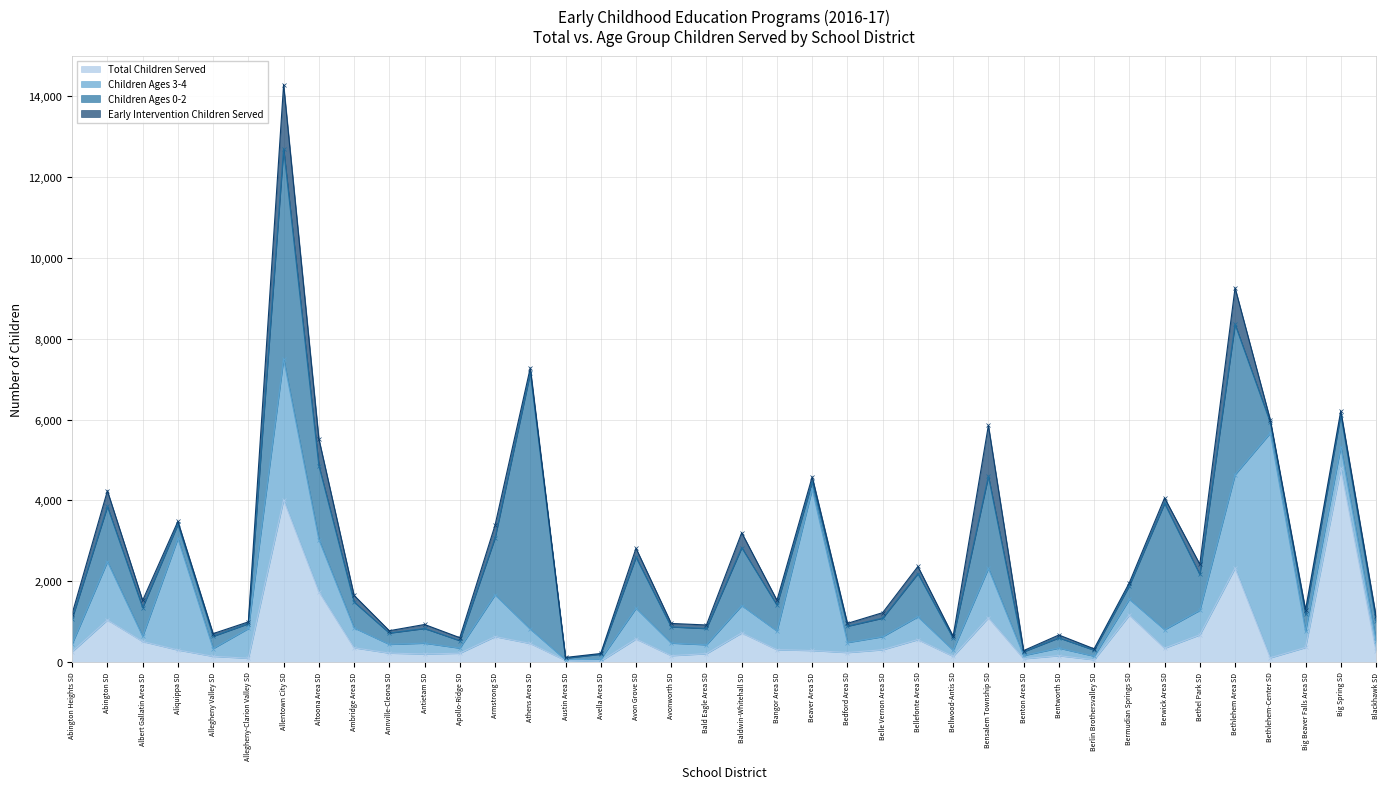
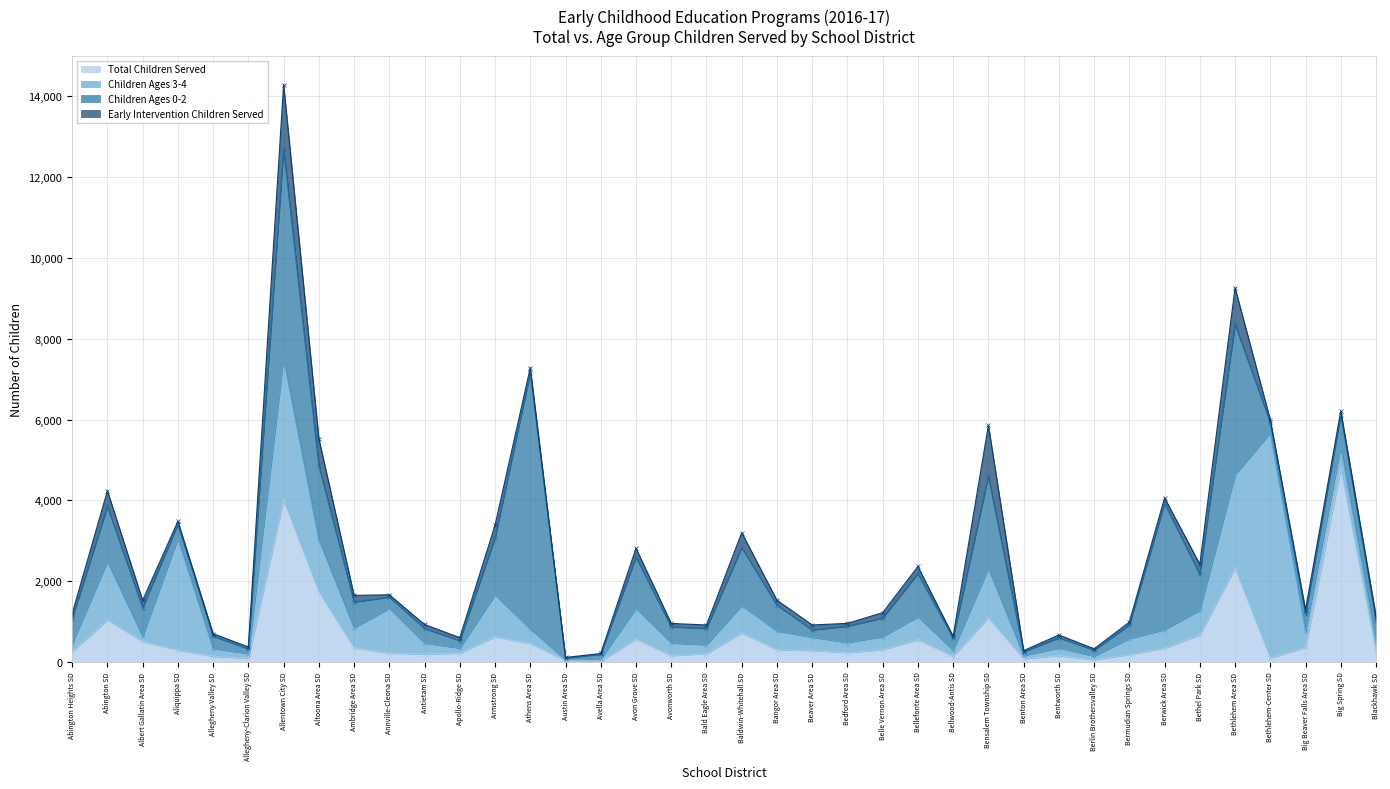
Children Ages 3-4, Allegheny-Clarion Valley SD: 700 -> 100
Children Ages 3-4, Annville-Cleona SD: 200 -> 1,100
Children Ages 3-4, Beaver Area SD: 4,000 -> 300
Total Children Served, Bermudian Springs SD: 1,200 -> 200
